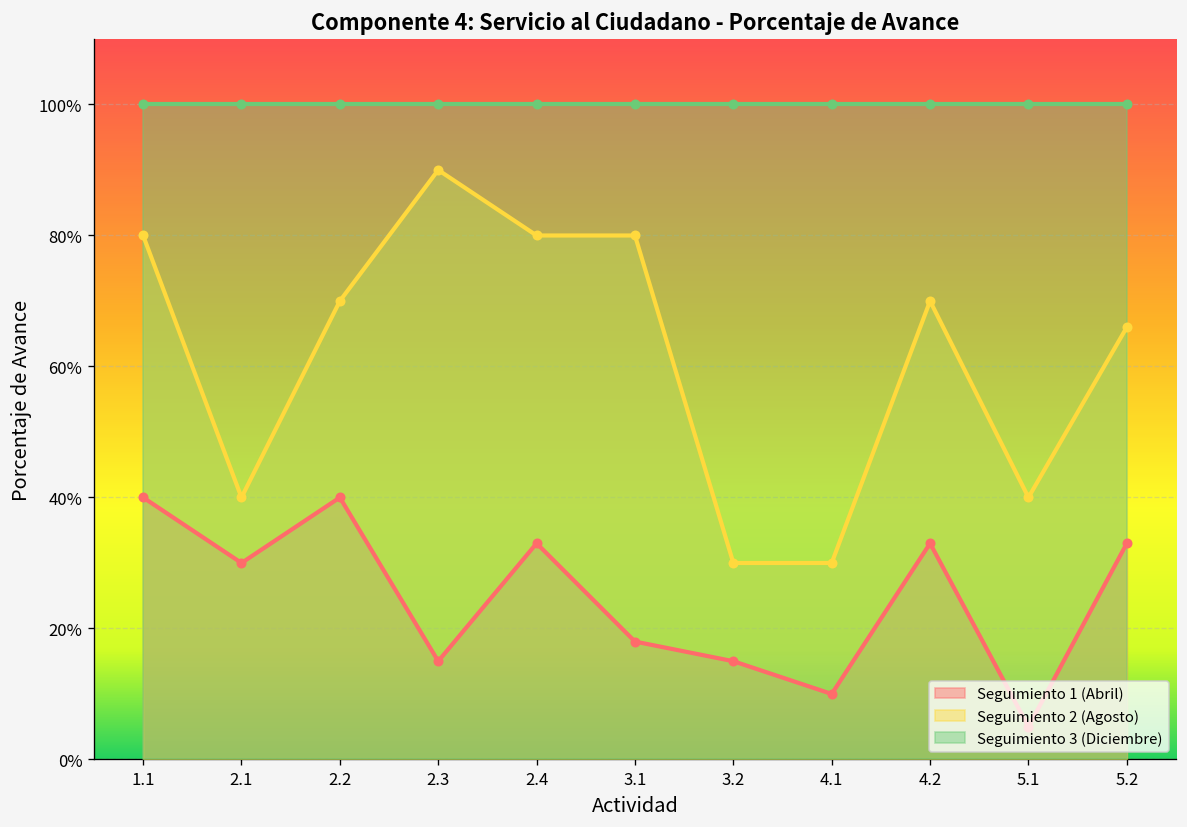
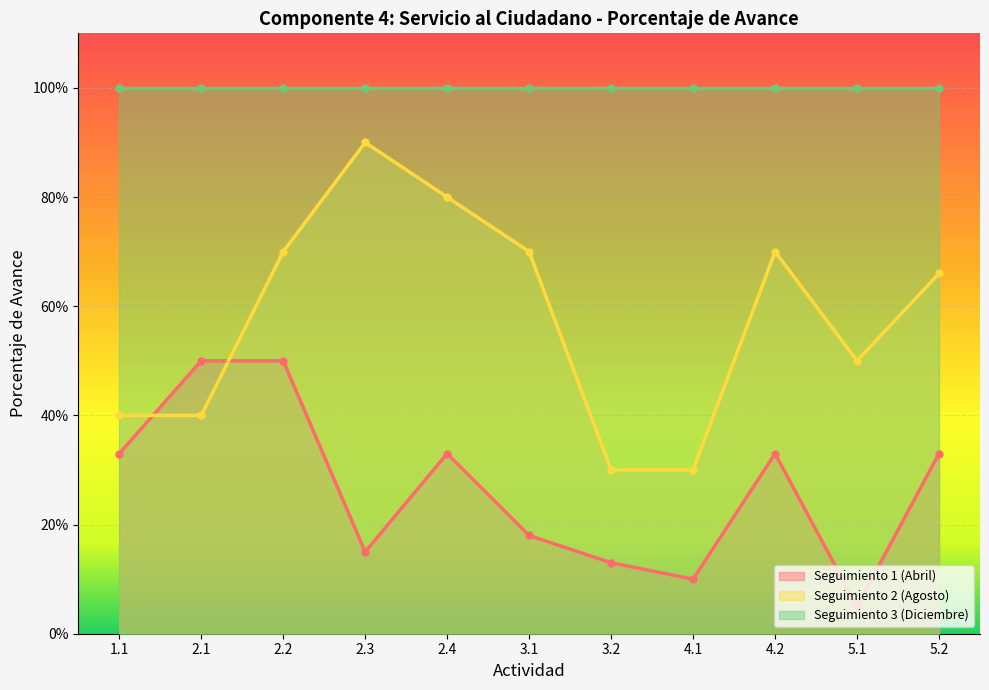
Seguimiento 1 (Abril), 1.1: 40% -> 33%
Seguimiento 2 (Agosto), 1.1: 80% -> 40%
Seguimiento 1 (Abril), 2.1: 30% -> 50%
Seguimiento 1 (Abril), 2.2: 40% -> 50%
Seguimiento 2 (Agosto), 3.1: 80% -> 70%
Seguimiento 1 (Abril), 3.2: 15% -> 13%
Seguimiento 2 (Agosto), 5.1: 40% -> 50%
